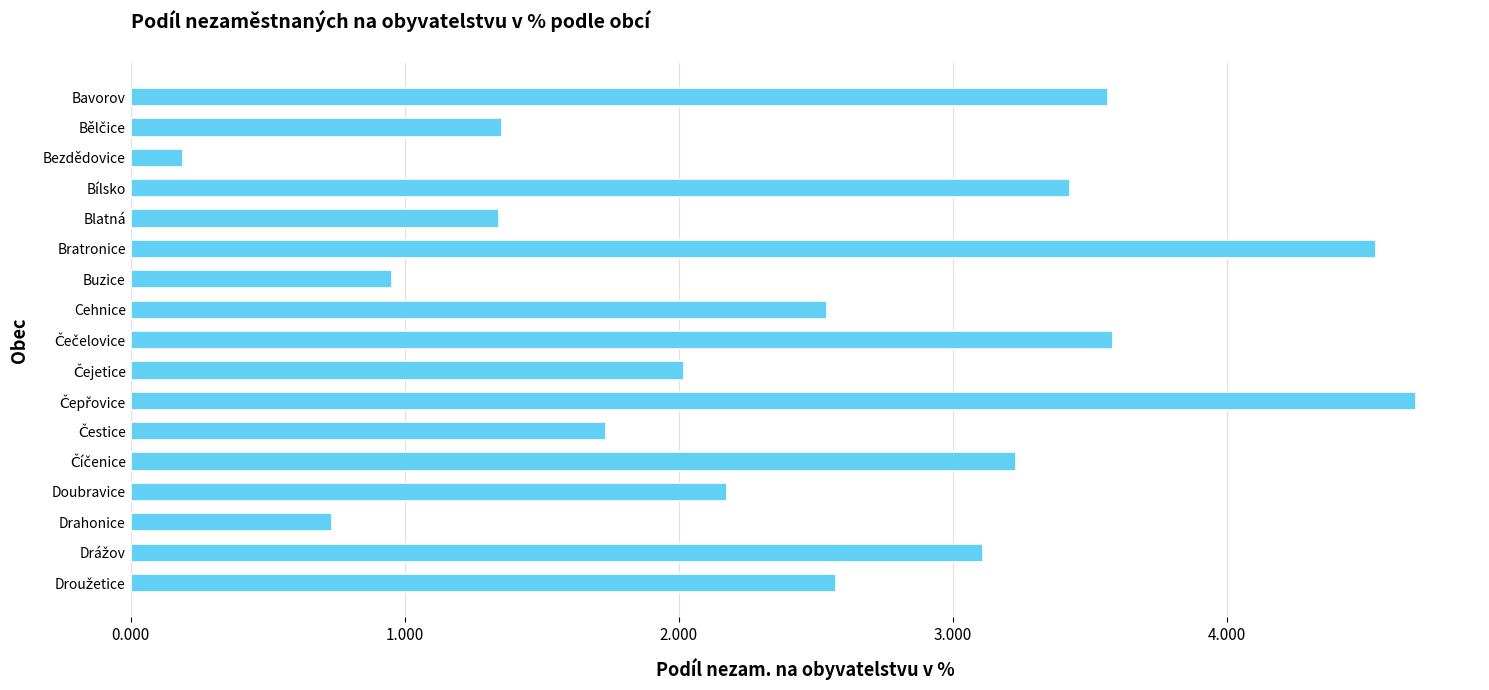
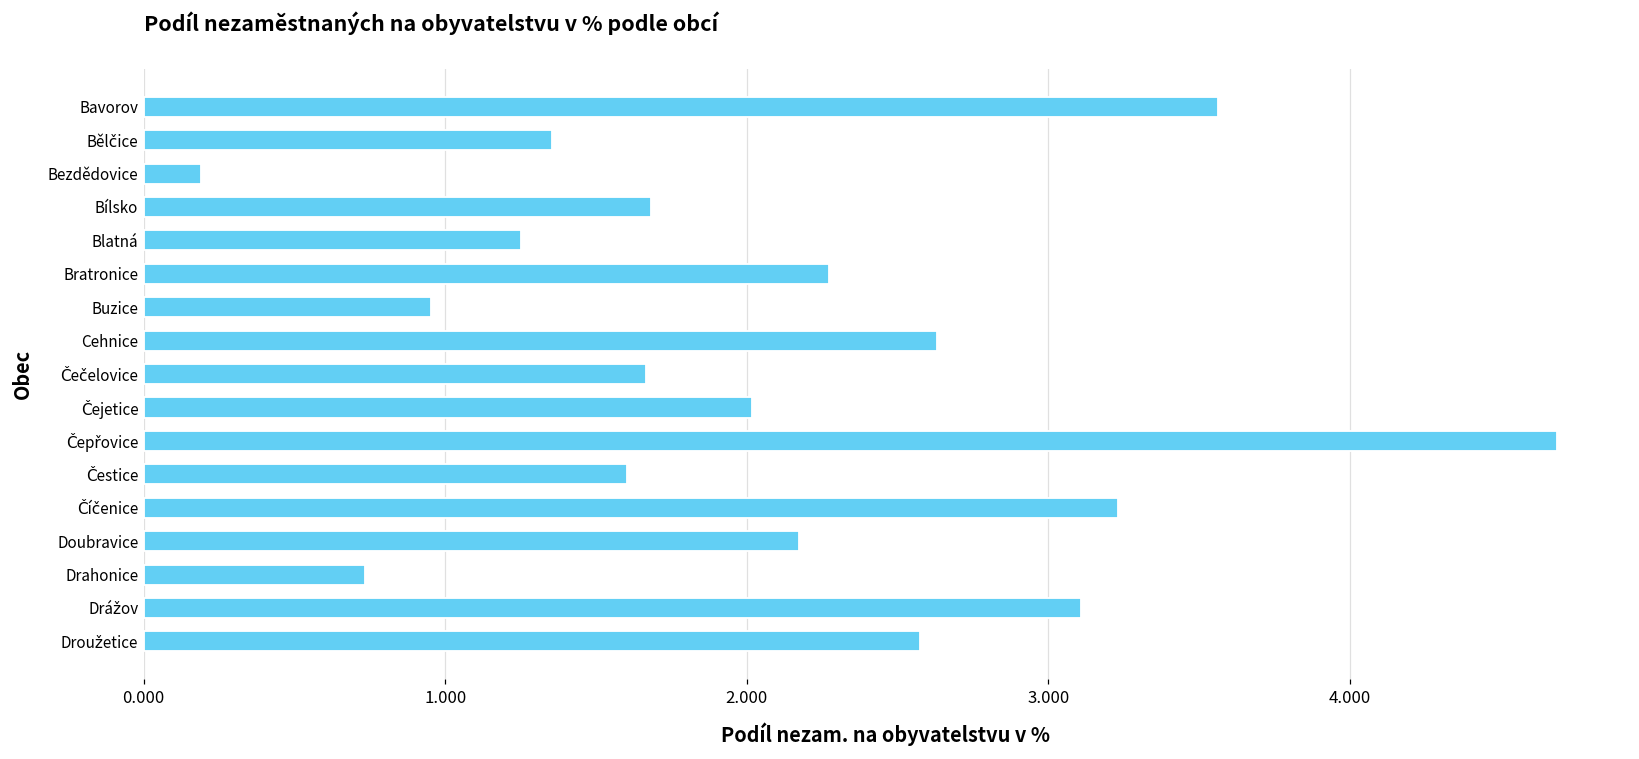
Bílsko: 3.43 -> 1.68
Blatná: 1.35 -> 1.25
Bratronice: 4.54 -> 2.27
Cehnice: 2.54 -> 2.63
Čečelovice: 3.58 -> 1.67
Čestice: 1.74 -> 1.60
